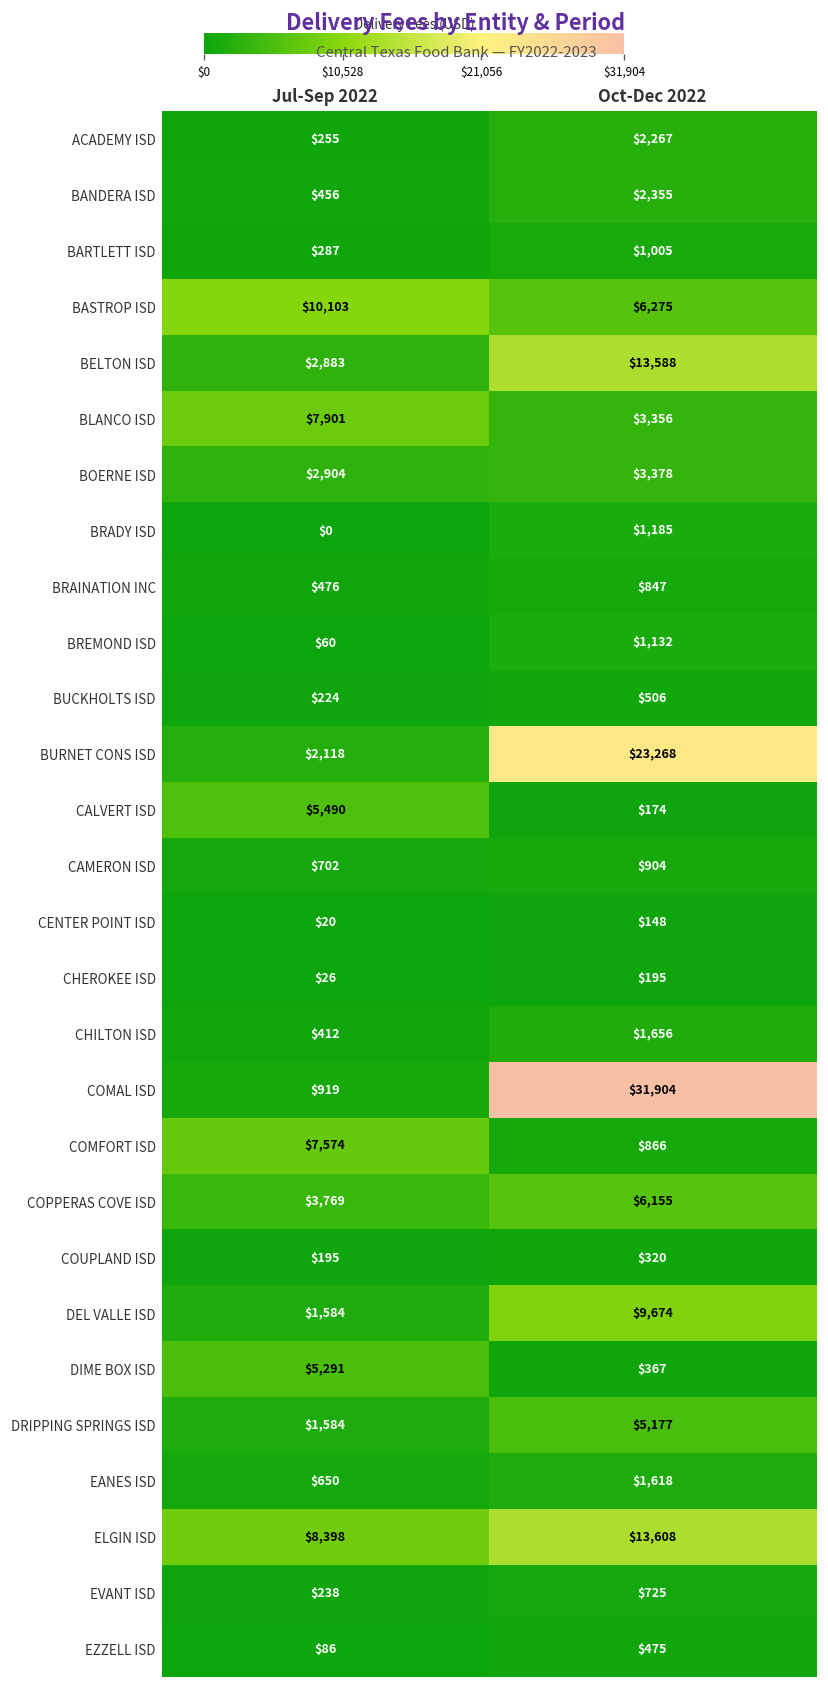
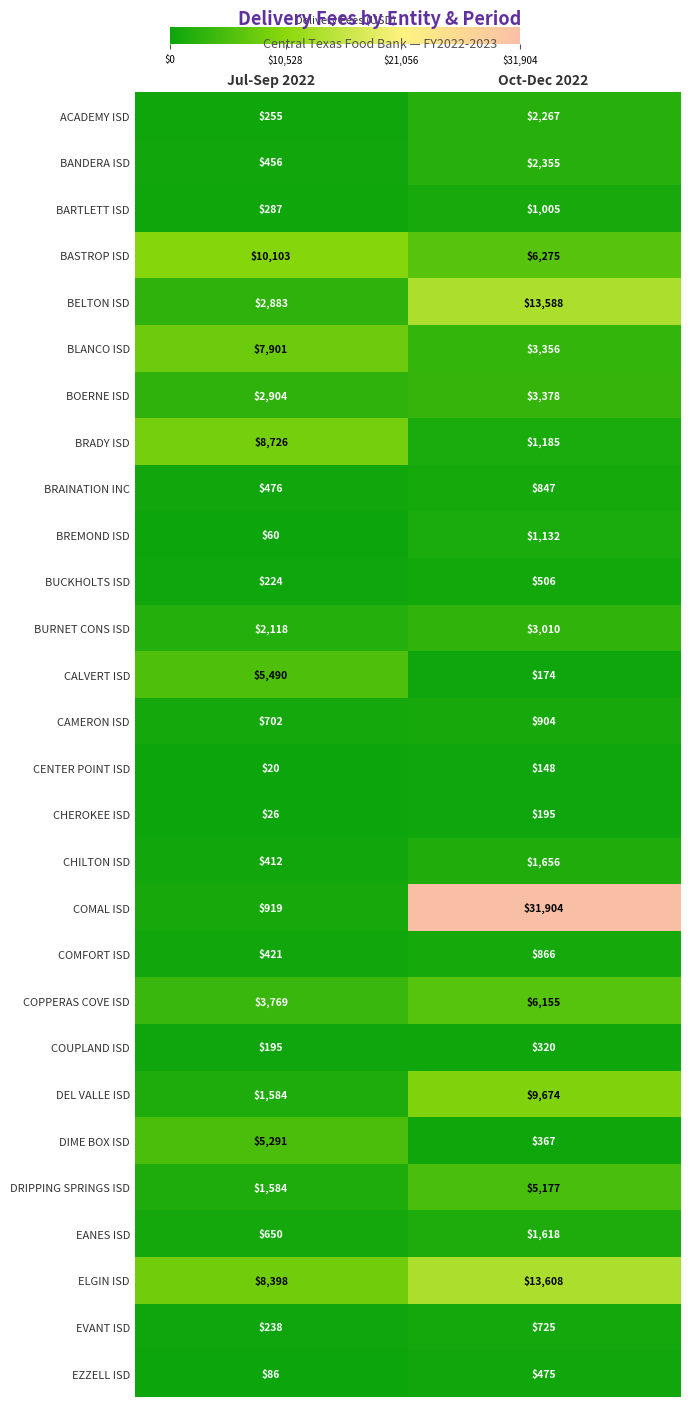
BRADY ISD, Jul-Sep 2022: $0 -> $8,726
BURNET CONS ISD, Oct-Dec 2022: $23,268 -> $3,010
COMFORT ISD, Jul-Sep 2022: $7,574 -> $421
